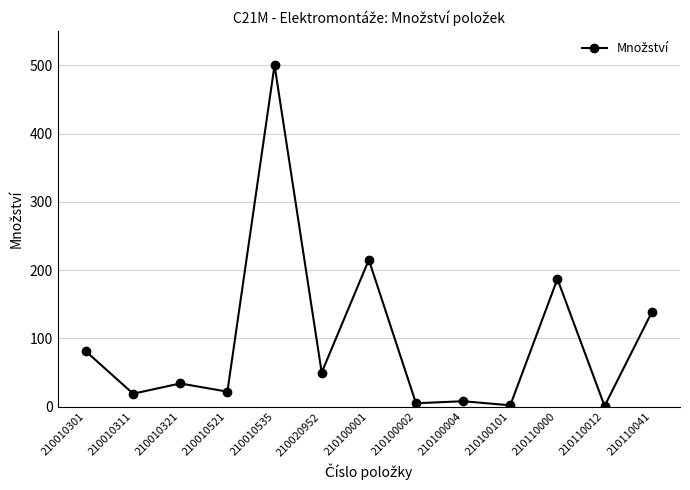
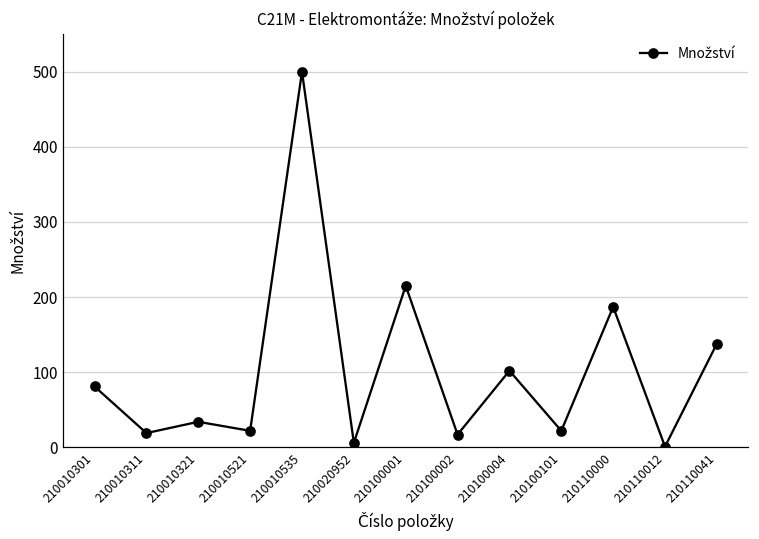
210020952: 50 -> 10
210100002: 10 -> 20
210100004: 10 -> 100
210100101: 0 -> 20
